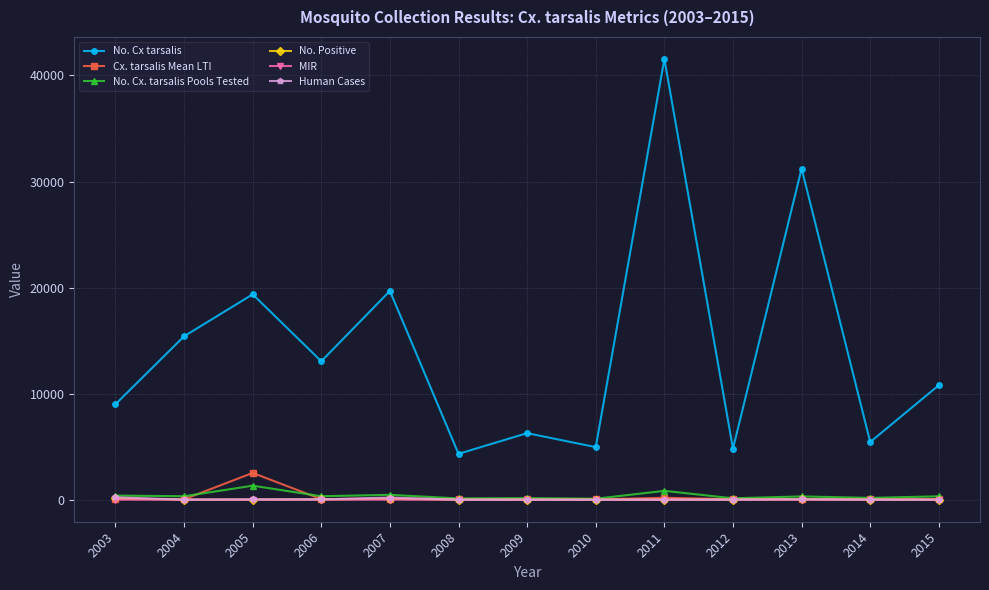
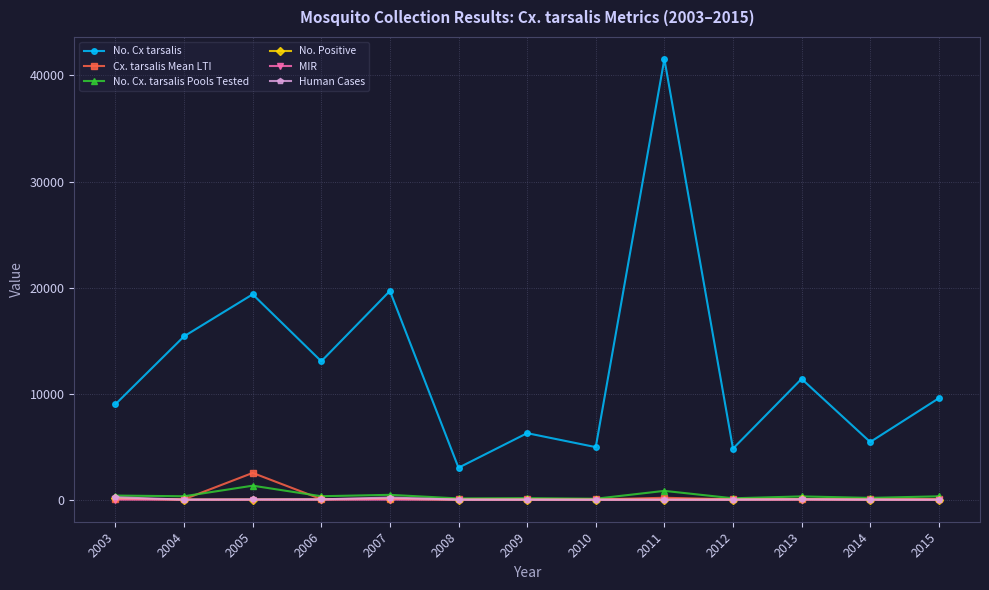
No. Cx tarsalis, 2008: 4300 -> 3000
No. Cx tarsalis, 2013: 31200 -> 11400
No. Cx tarsalis, 2015: 10800 -> 9600
